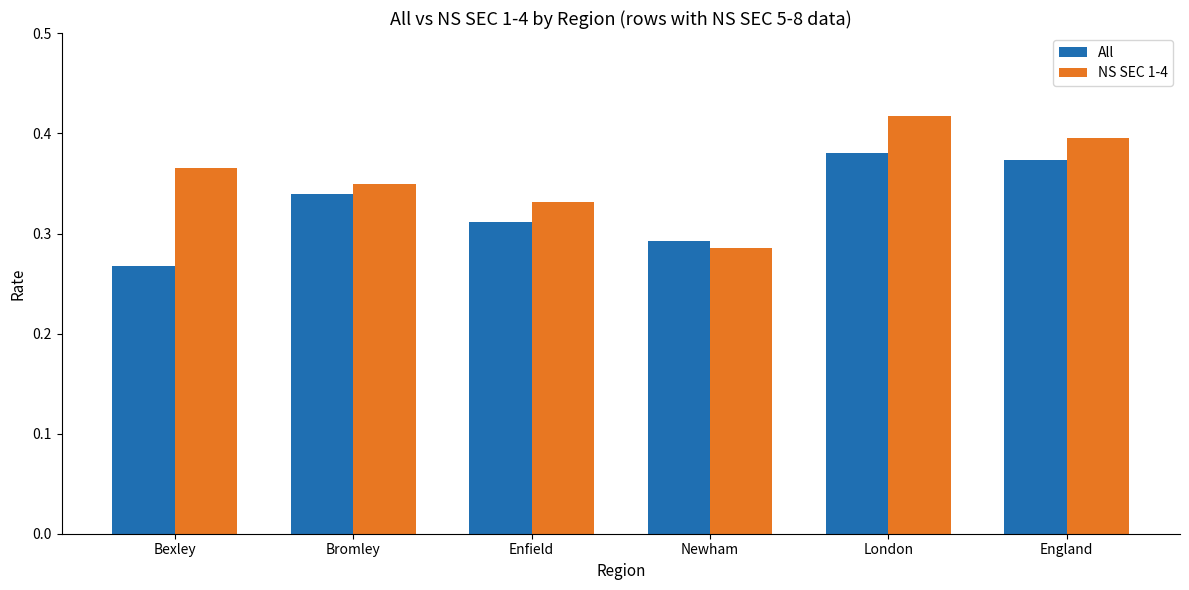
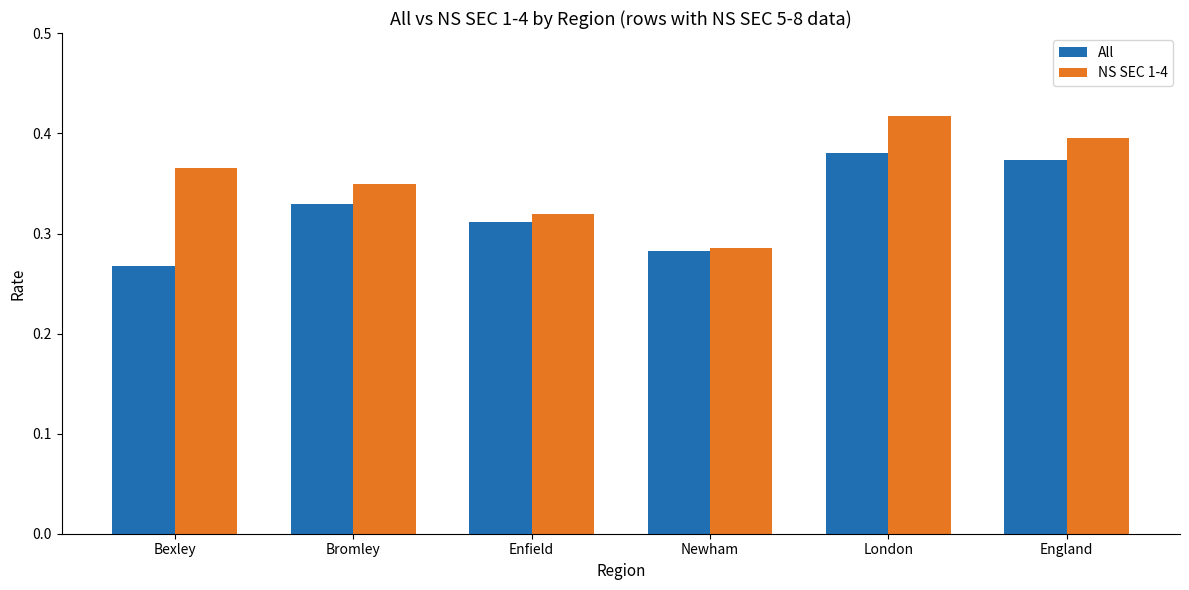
All, Bromley: 0.34 -> 0.33
NS SEC 1-4, Enfield: 0.332 -> 0.320
All, Newham: 0.293 -> 0.283
